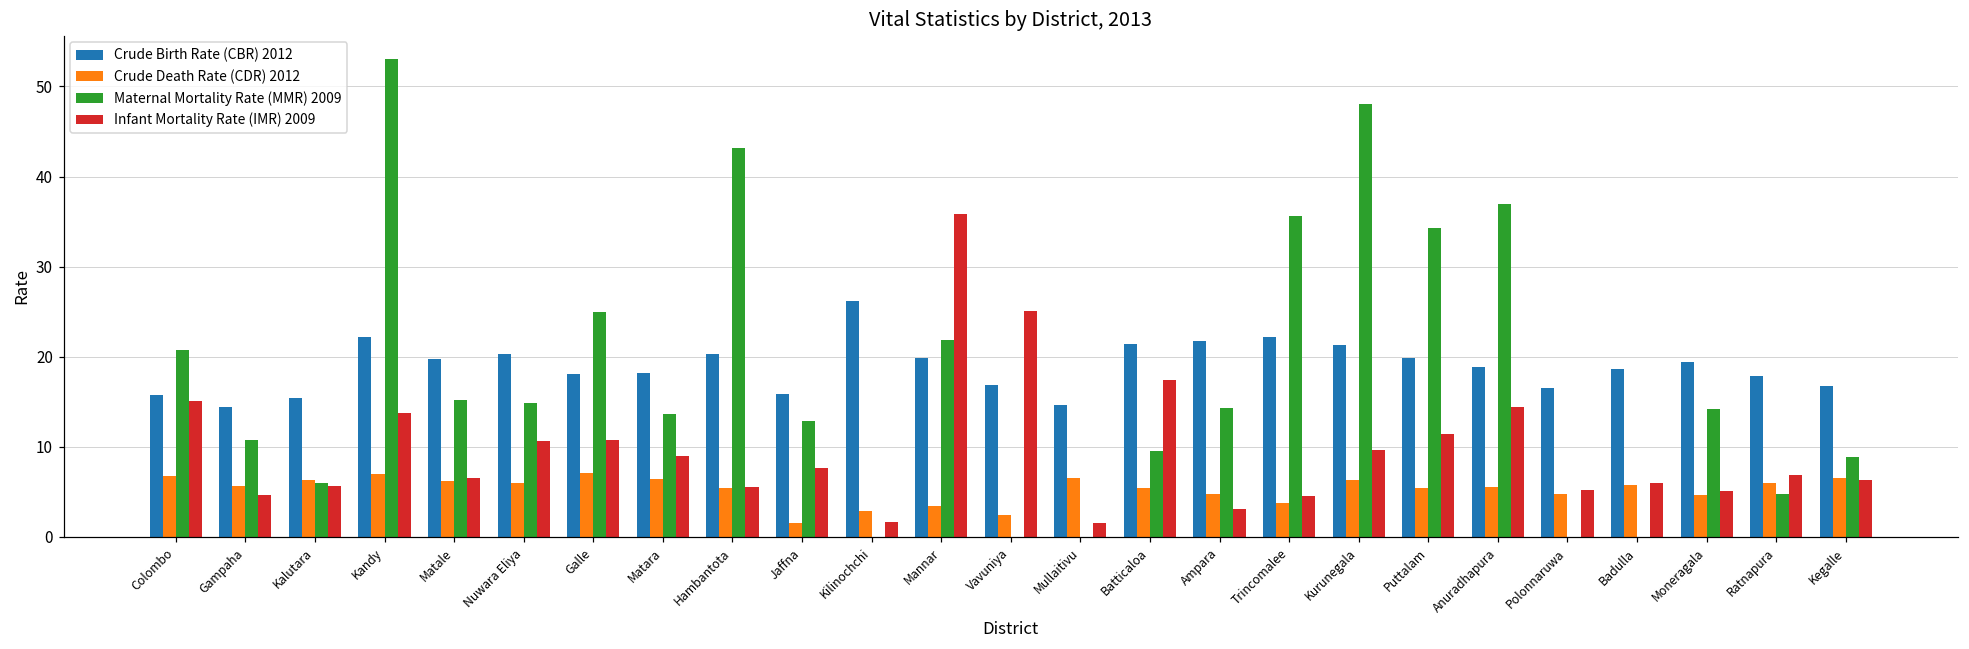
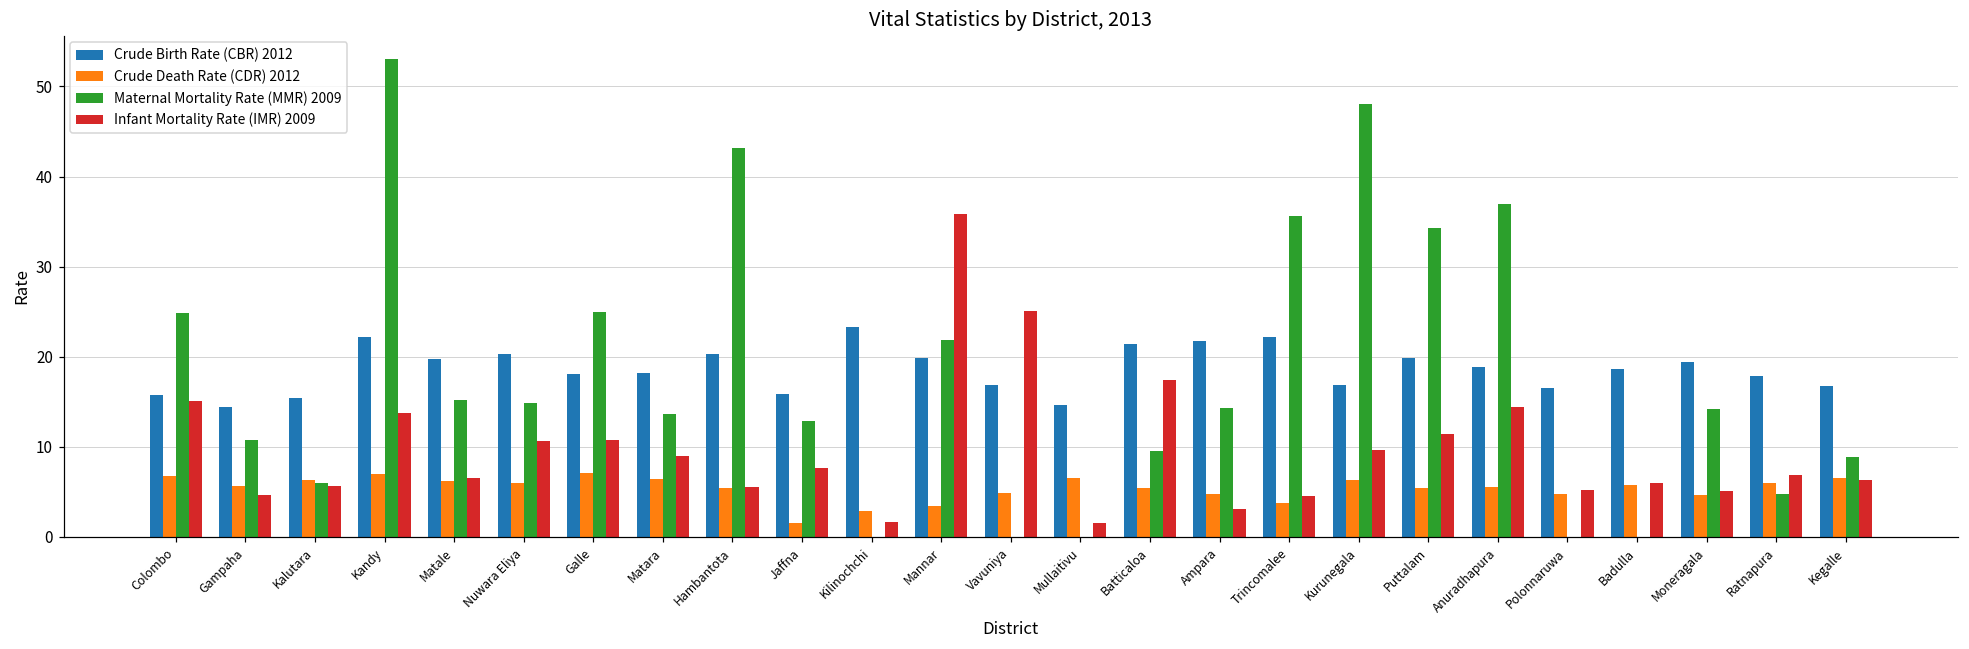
Maternal Mortality Rate (MMR) 2009, Colombo: 21 -> 25
Crude Birth Rate (CBR) 2012, Kilinochchi: 26 -> 23
Crude Death Rate (CDR) 2012, Vavuniya: 2 -> 5
Crude Birth Rate (CBR) 2012, Kurunegala: 21 -> 17
